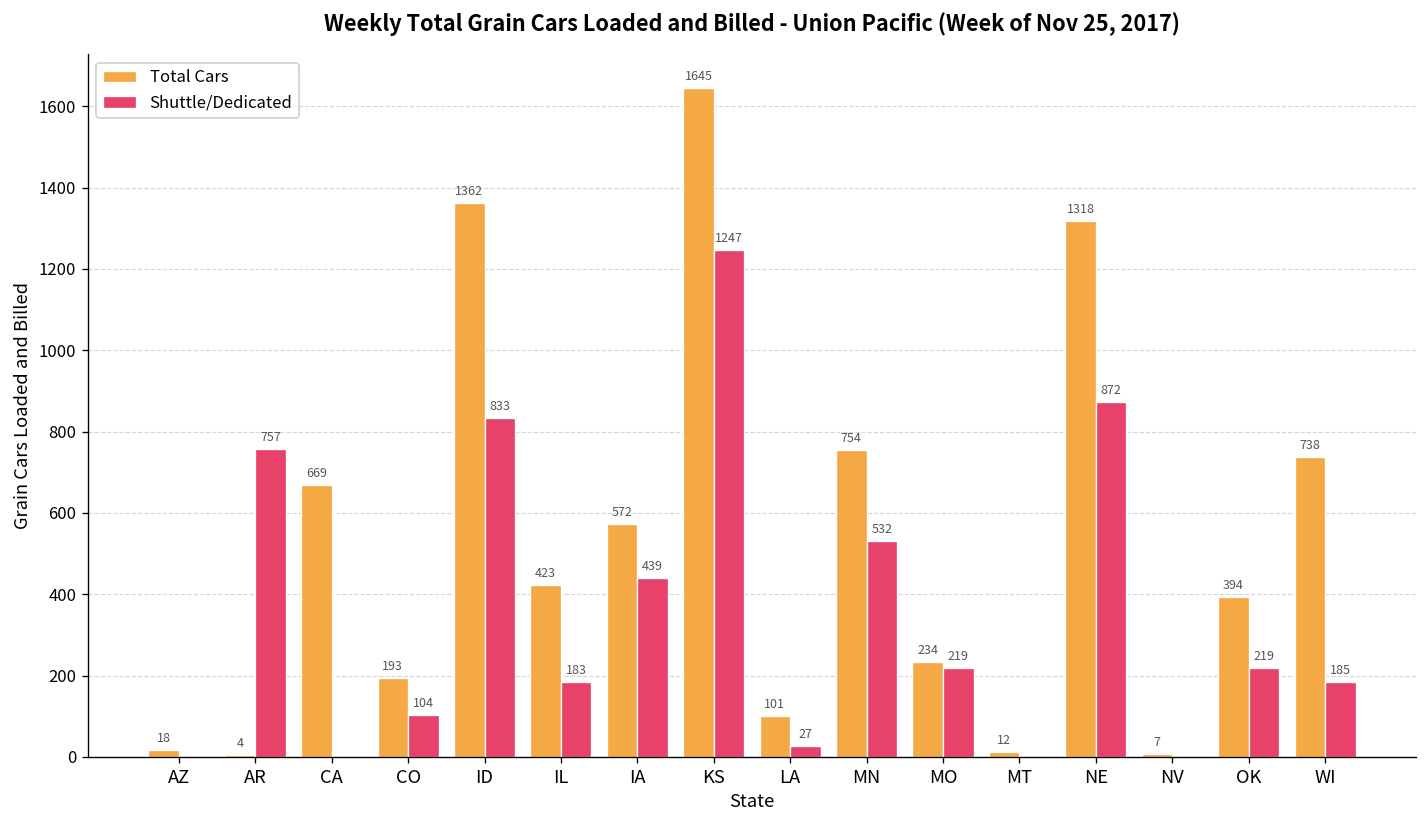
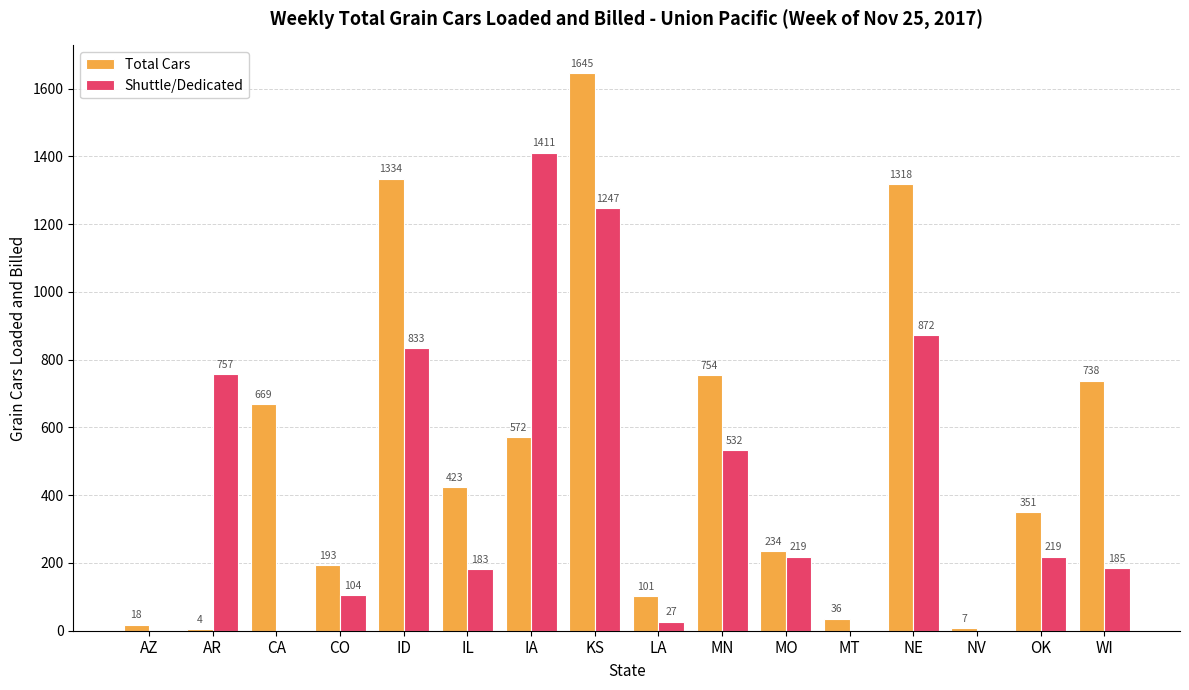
Total Cars, ID: 1362 -> 1334
Shuttle/Dedicated, IA: 439 -> 1411
Total Cars, MT: 12 -> 36
Total Cars, OK: 394 -> 351
